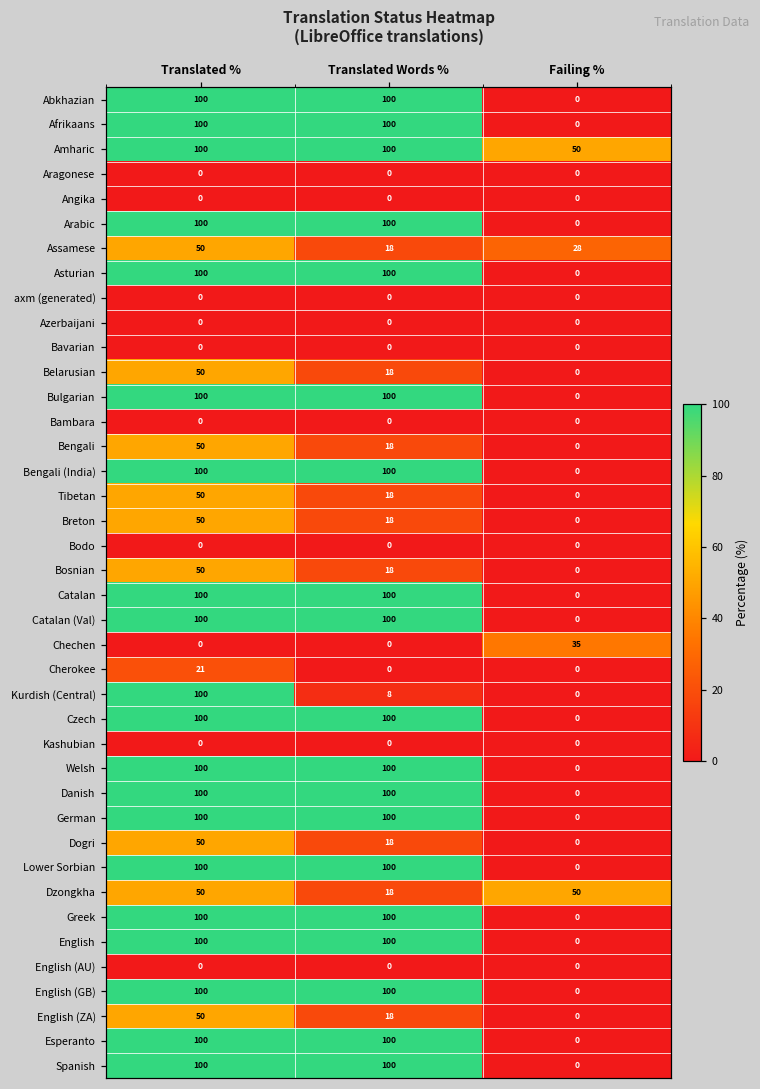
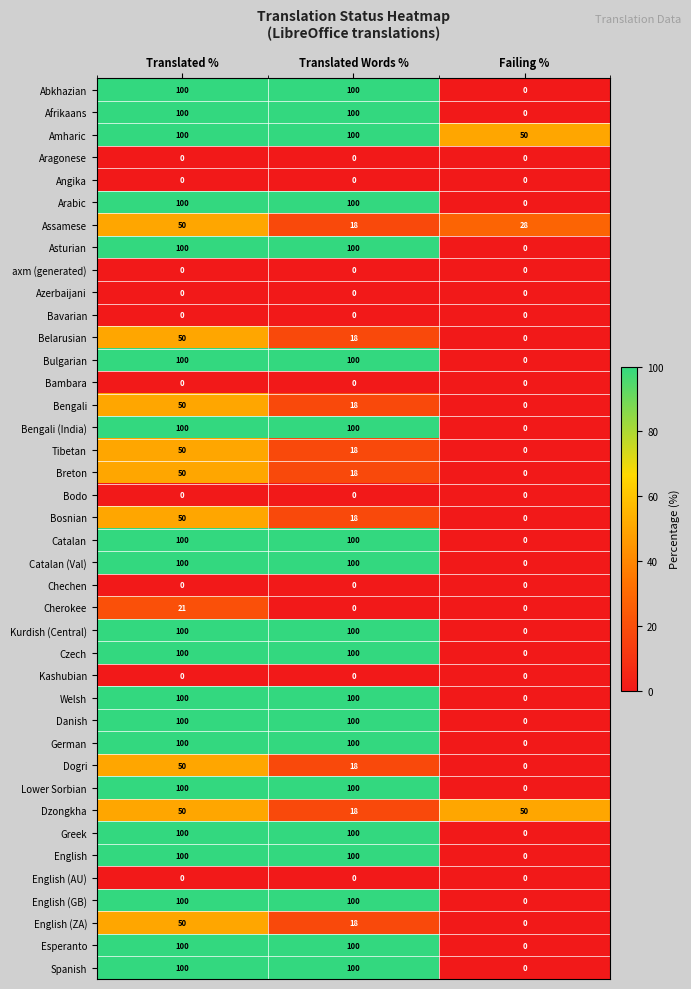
Chechen, Failing %: 35 -> 0
Kurdish (Central), Translated Words %: 8 -> 100
